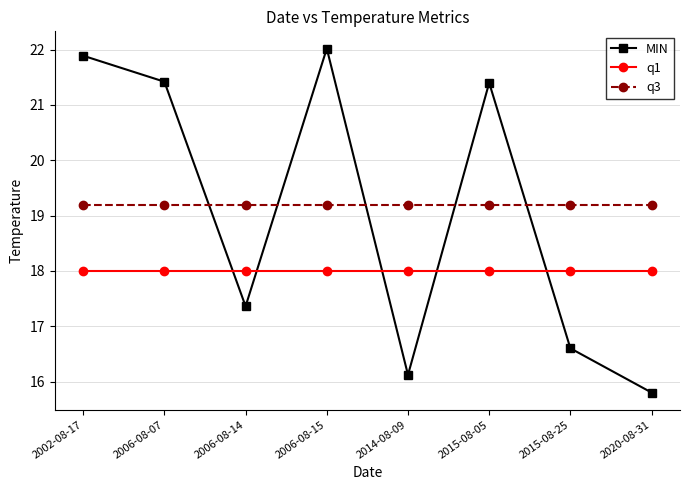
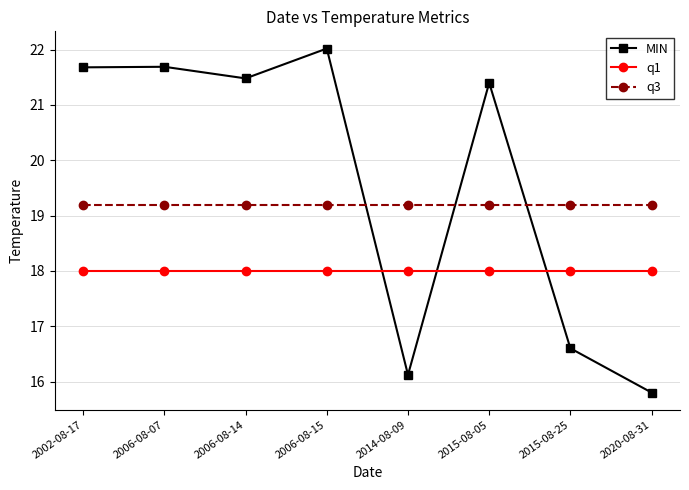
MIN, 2002-08-17: 21.9 -> 21.7
MIN, 2006-08-07: 21.4 -> 21.7
MIN, 2006-08-14: 17.4 -> 21.5
